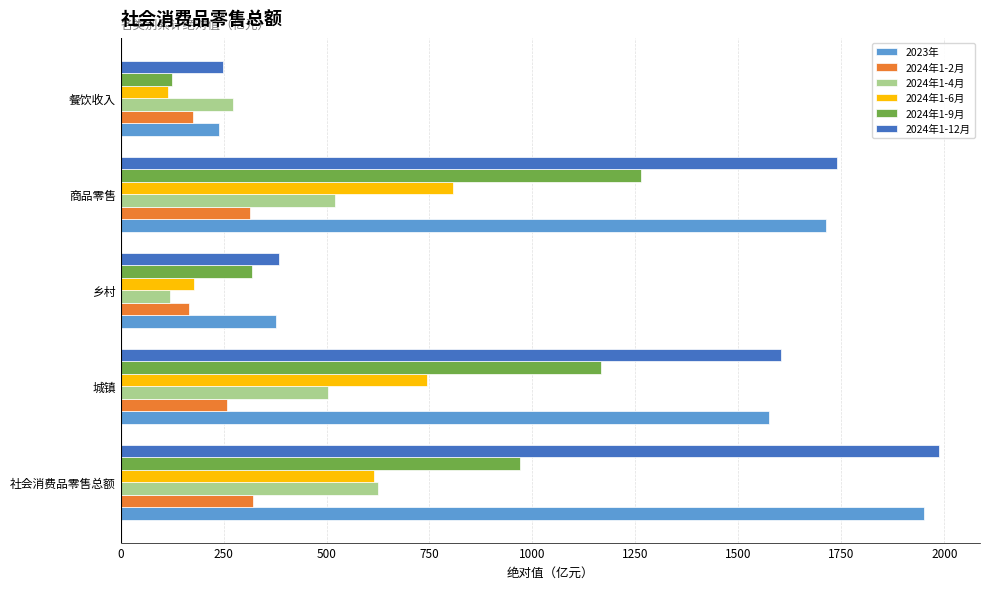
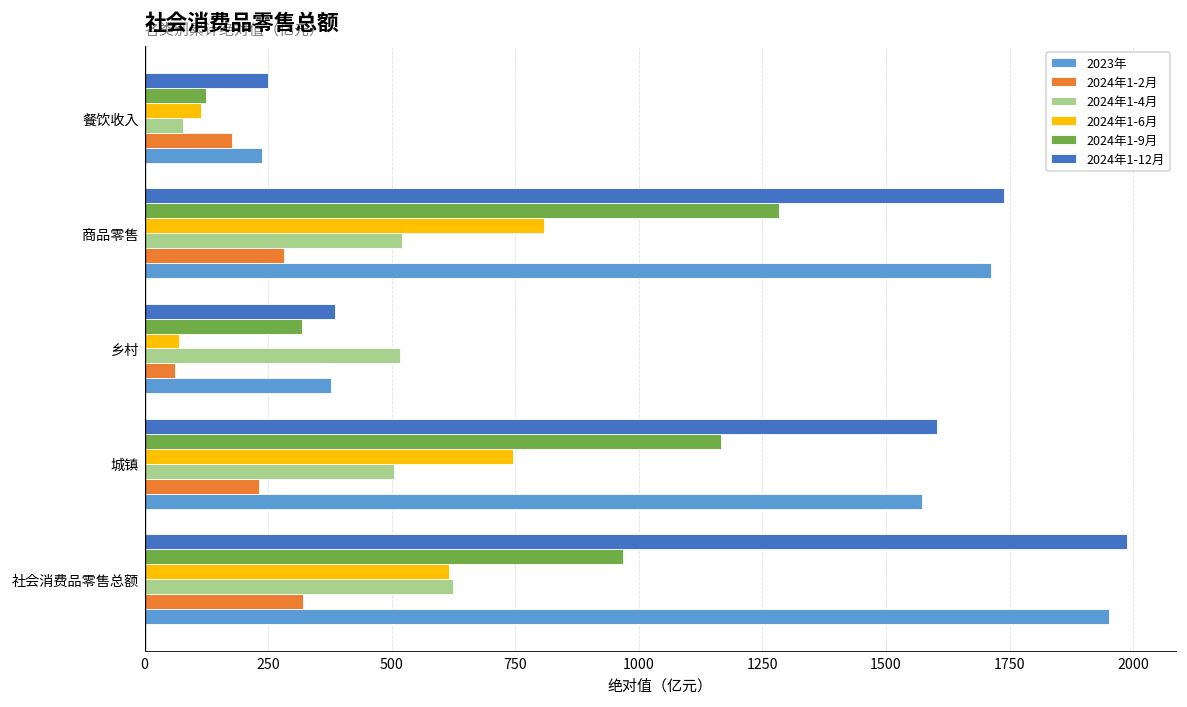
2024年1-4月, 餐饮收入: 270 -> 80
2024年1-9月, 商品零售: 1260 -> 1280
2024年1-2月, 商品零售: 310 -> 280
2024年1-6月, 乡村: 180 -> 70
2024年1-4月, 乡村: 120 -> 520
2024年1-2月, 乡村: 170 -> 60
2024年1-2月, 城镇: 260 -> 230
